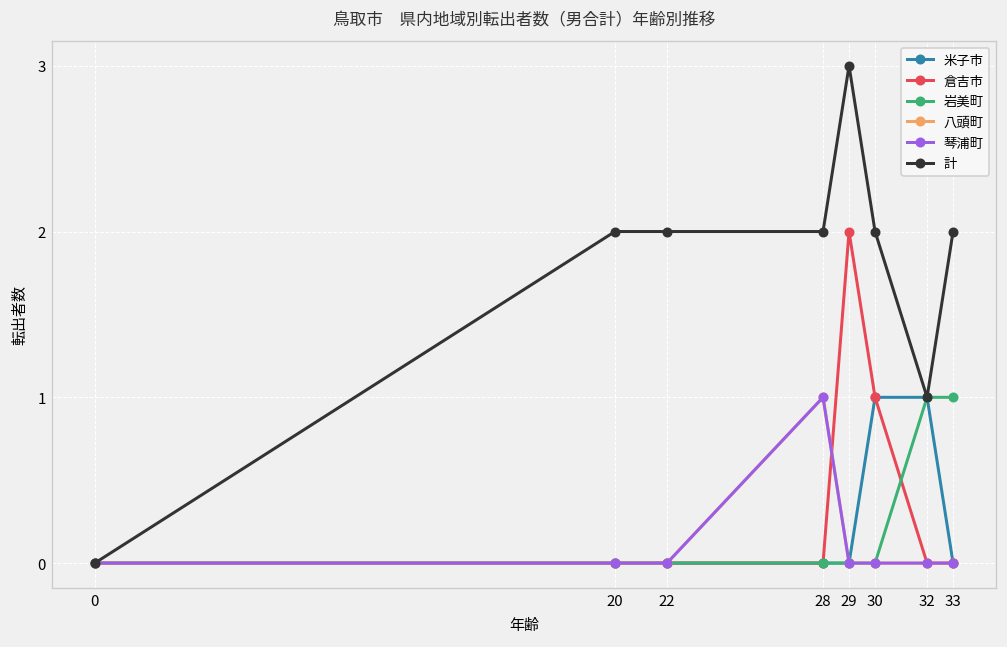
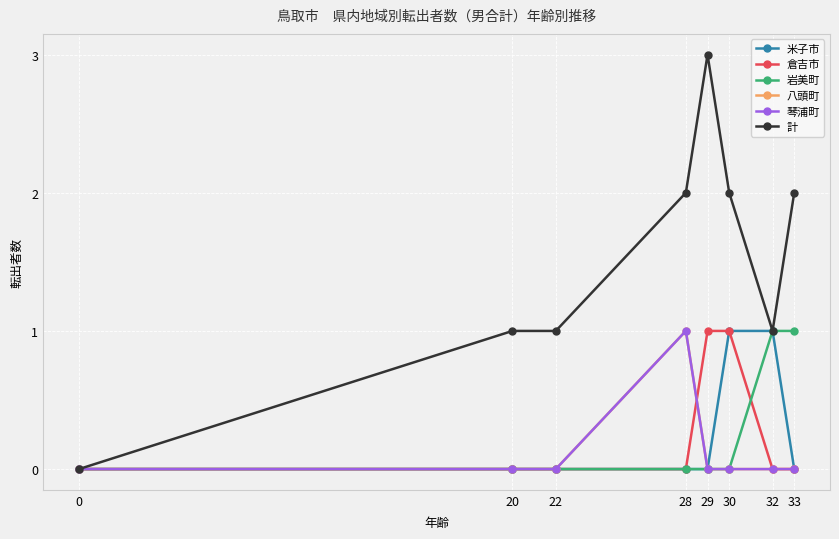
計, 20: 2 -> 1
計, 22: 2 -> 1
倉吉市, 29: 2 -> 1
